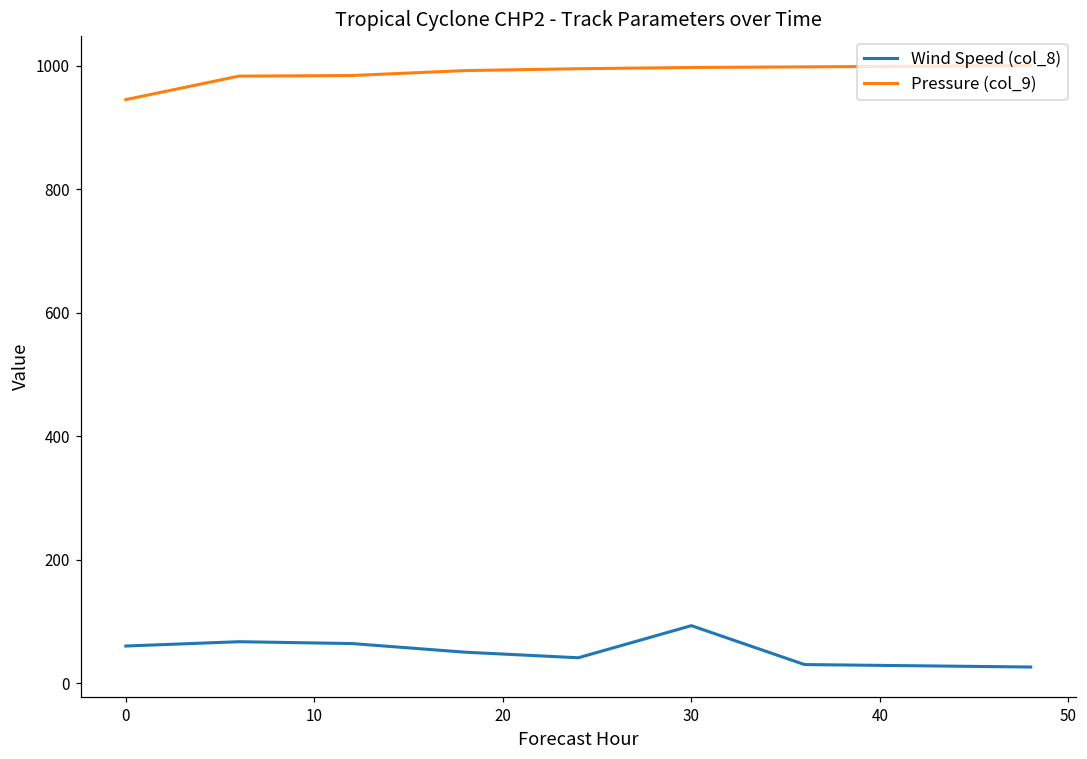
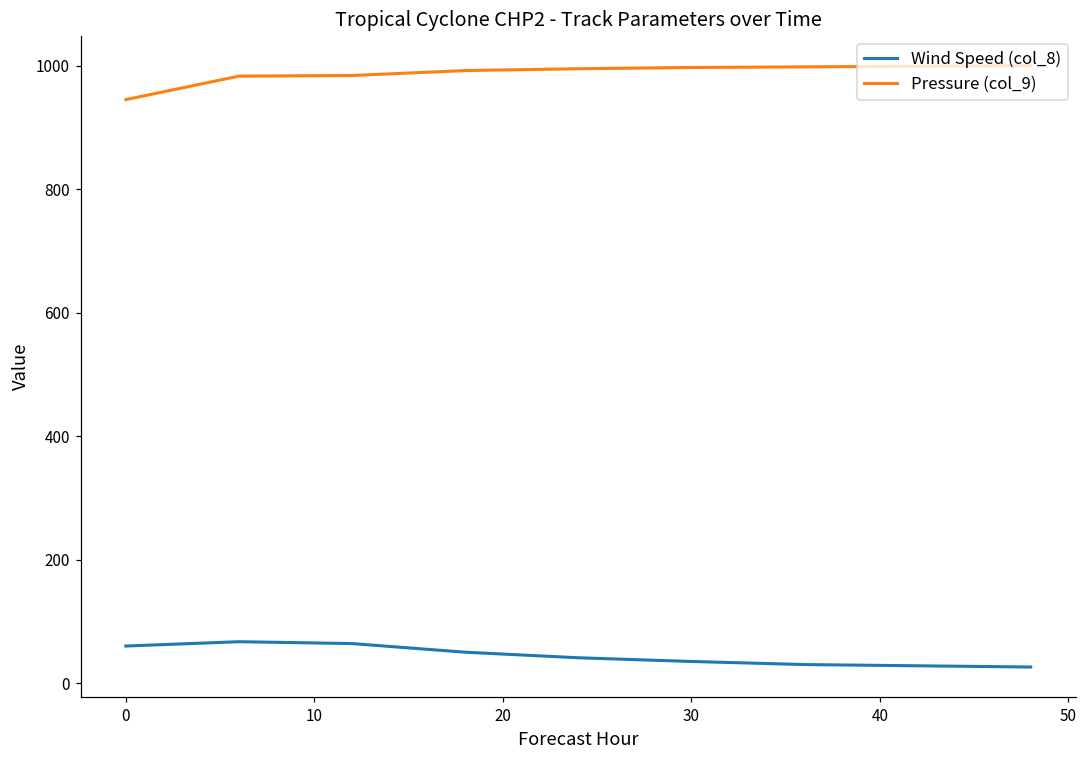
Wind Speed (col_8), 30: 90 -> 40
